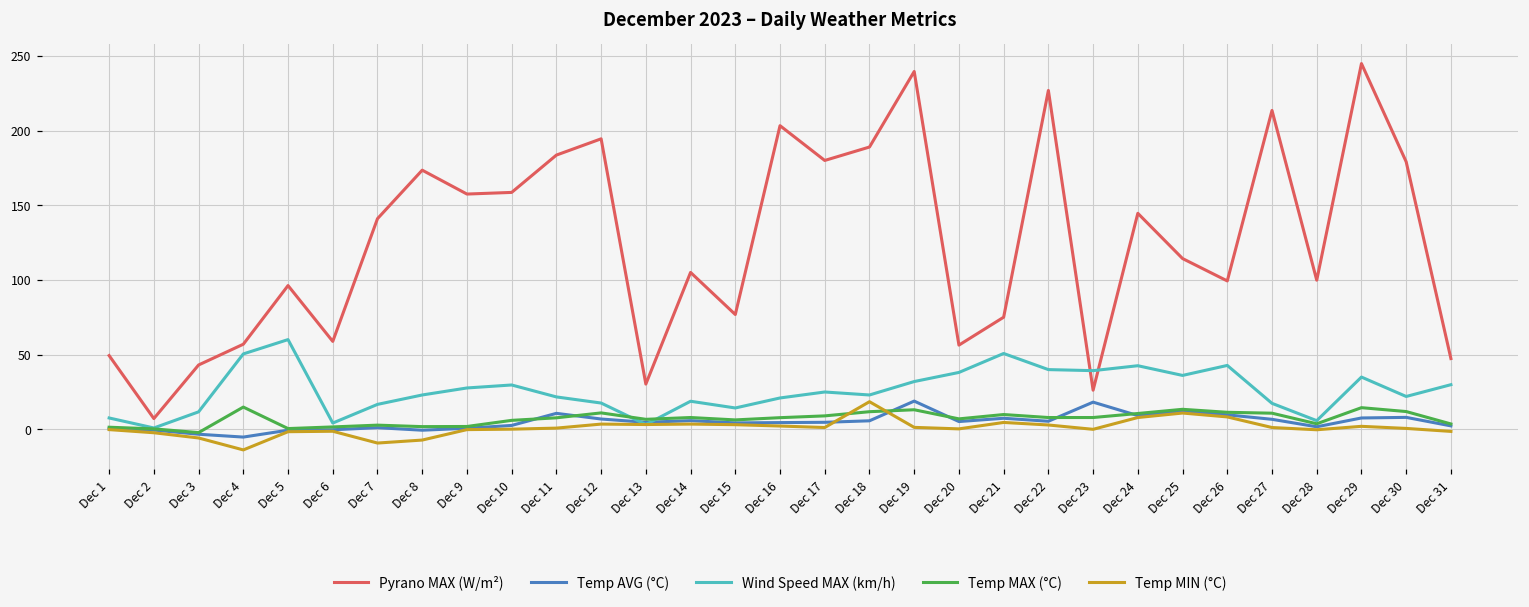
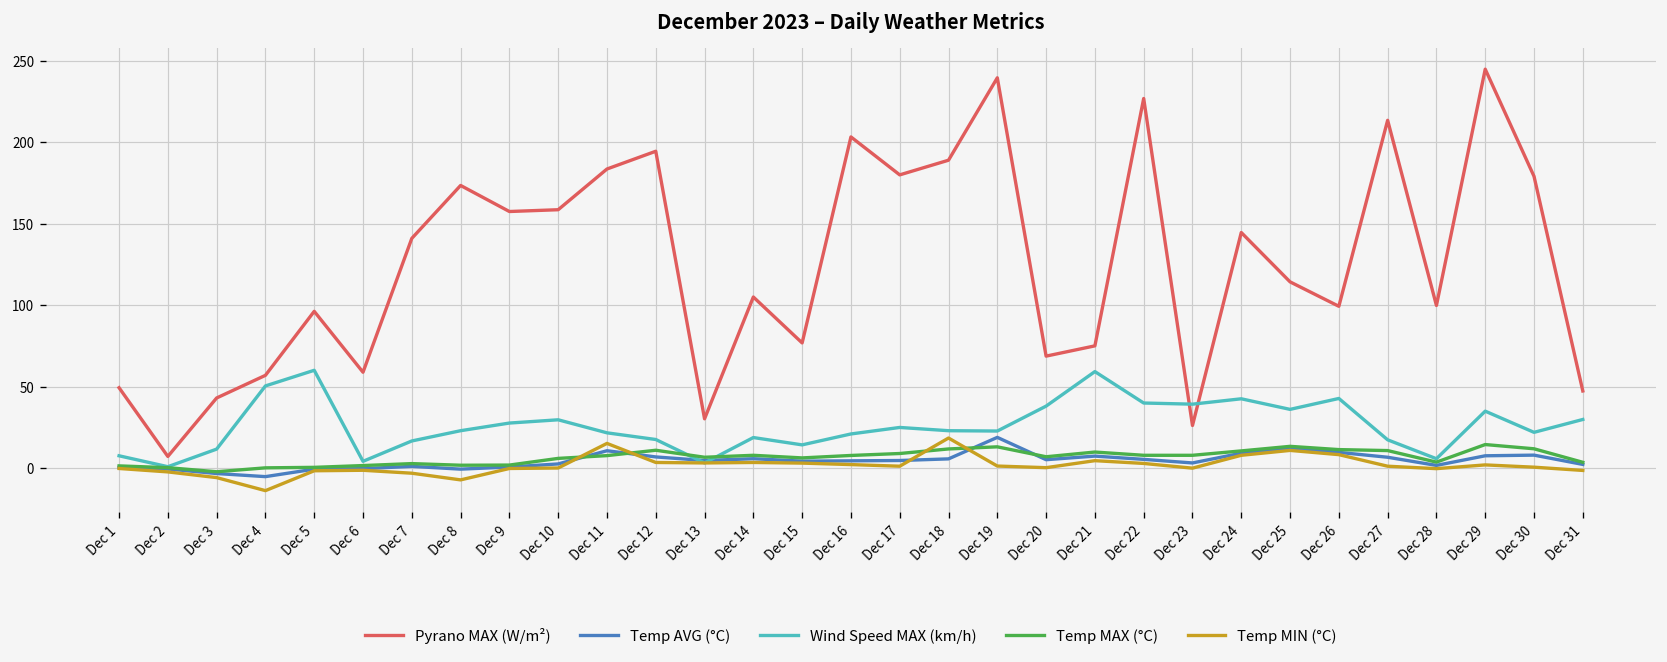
Temp MAX (°C), Dec 4: 15 -> 0
Temp MIN (°C), Dec 7: -9 -> -3
Temp MIN (°C), Dec 11: 1 -> 15
Wind Speed MAX (km/h), Dec 19: 32 -> 23
Pyrano MAX (W/m²), Dec 20: 56 -> 69
Wind Speed MAX (km/h), Dec 21: 51 -> 59
Temp AVG (°C), Dec 23: 18 -> 3
